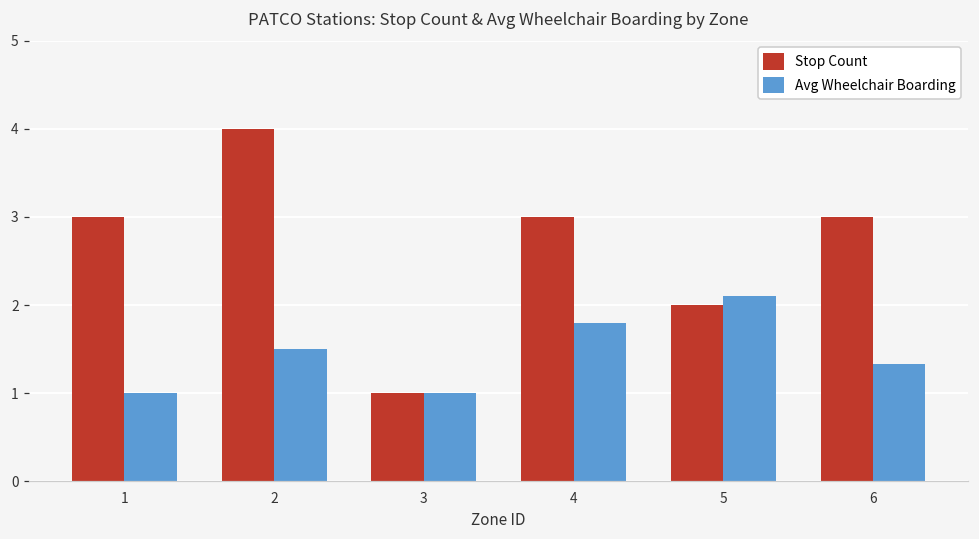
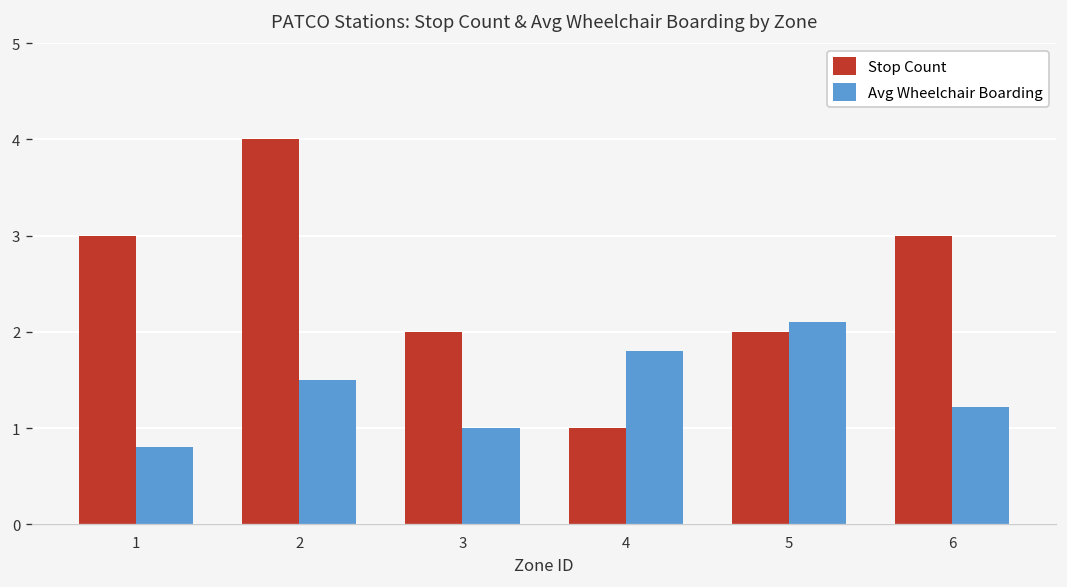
Avg Wheelchair Boarding, 1: 1.0 -> 0.8
Stop Count, 3: 1 -> 2
Stop Count, 4: 3 -> 1
Avg Wheelchair Boarding, 6: 1.3 -> 1.2
